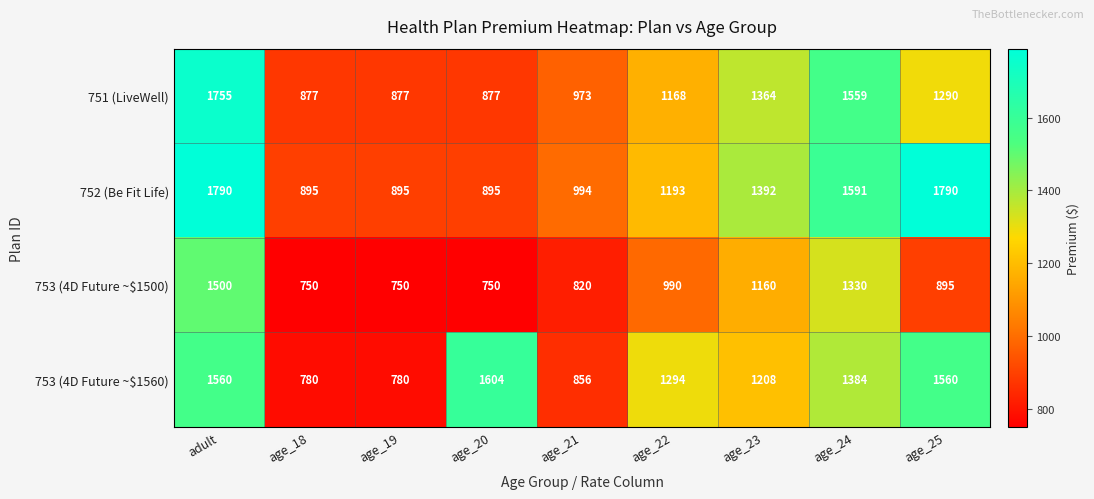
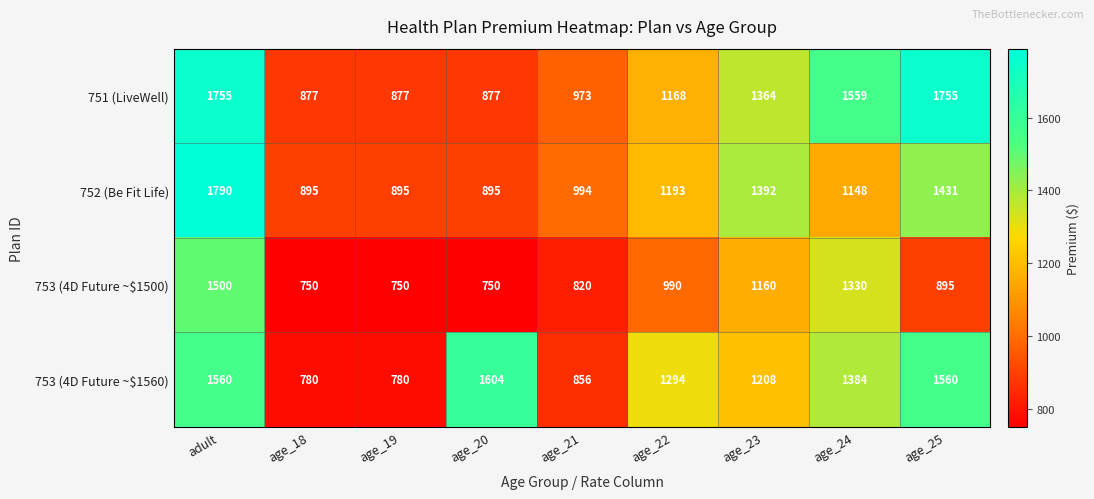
751 (LiveWell), age_25: 1290 -> 1755
752 (Be Fit Life), age_24: 1591 -> 1148
752 (Be Fit Life), age_25: 1790 -> 1431
